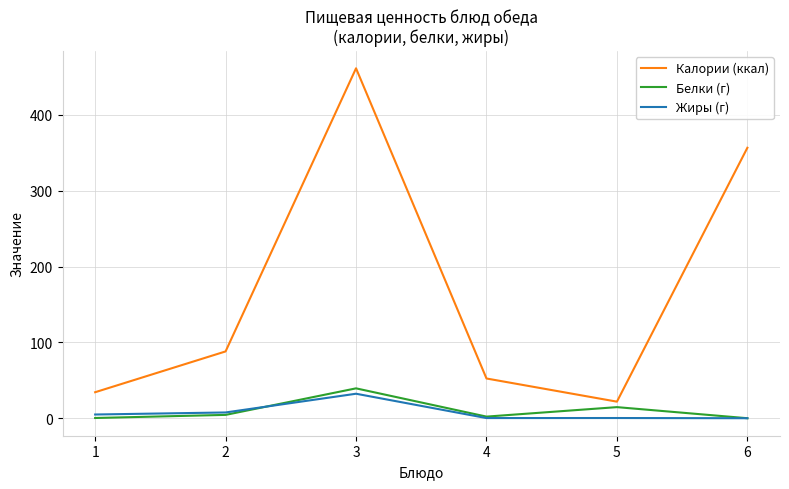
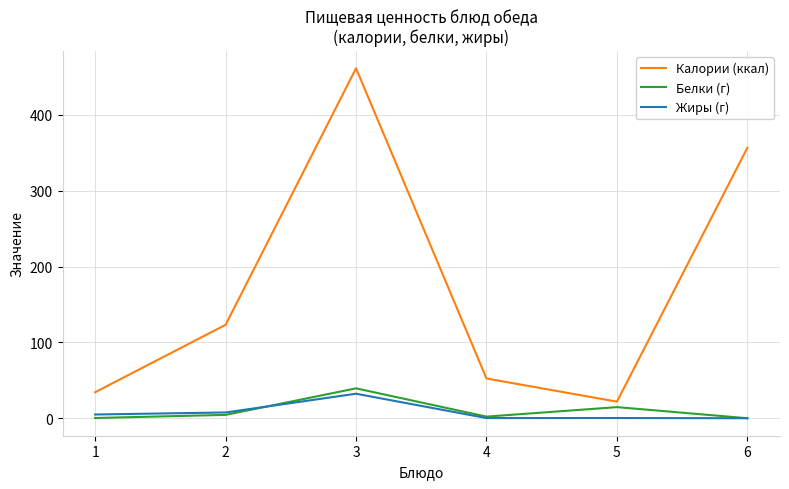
Калории (ккал), 2: 90 -> 120
